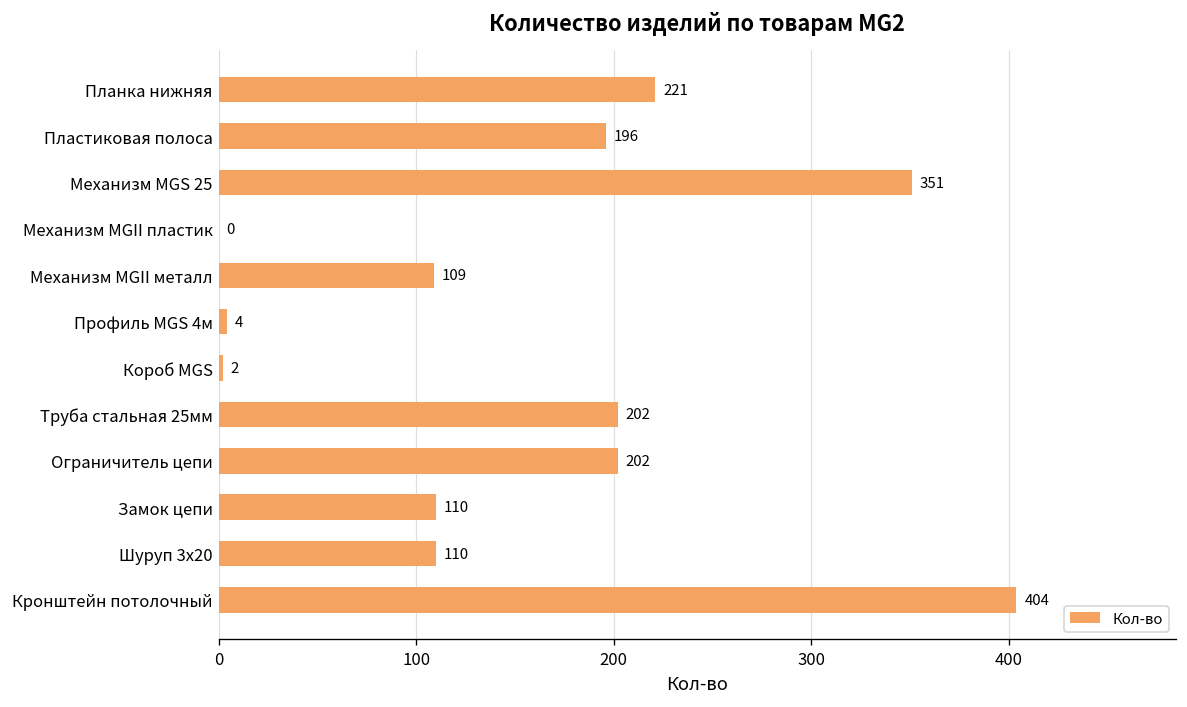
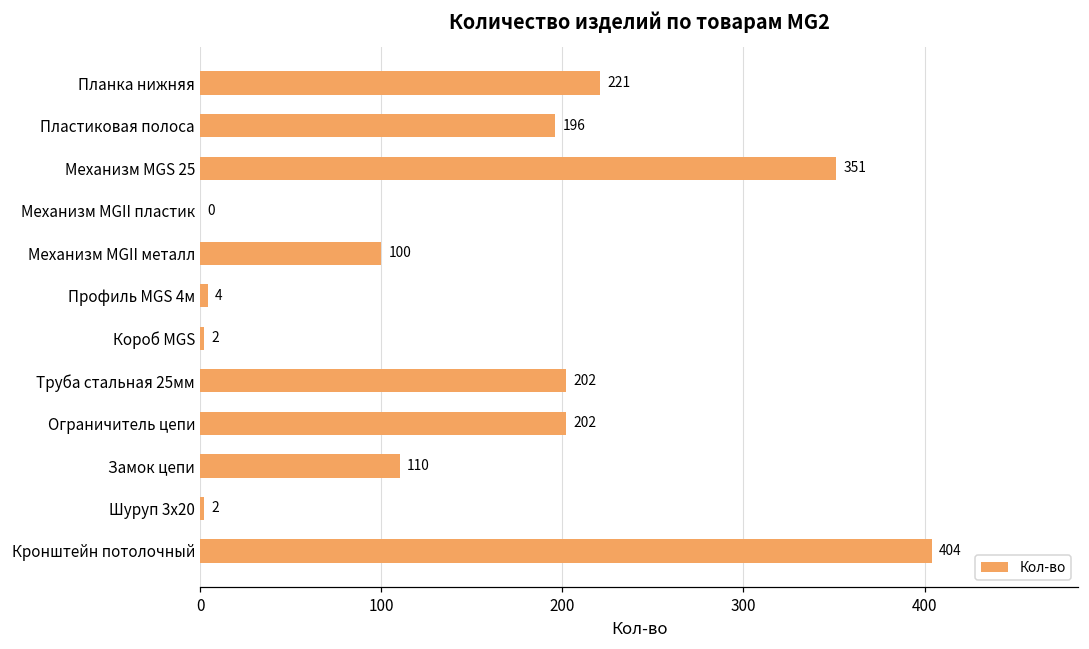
Механизм MGII металл: 109 -> 100
Шуруп 3х20: 110 -> 2
